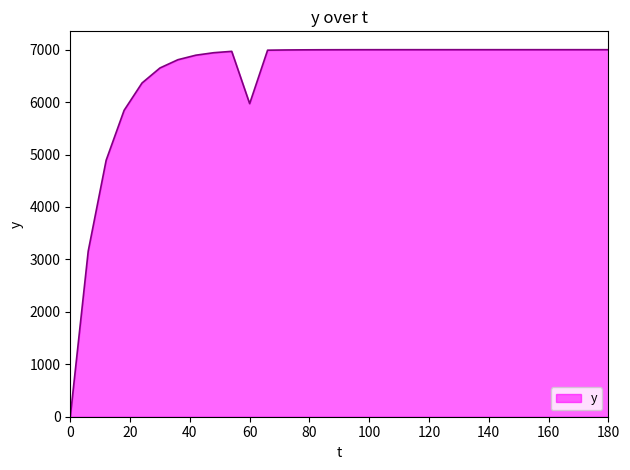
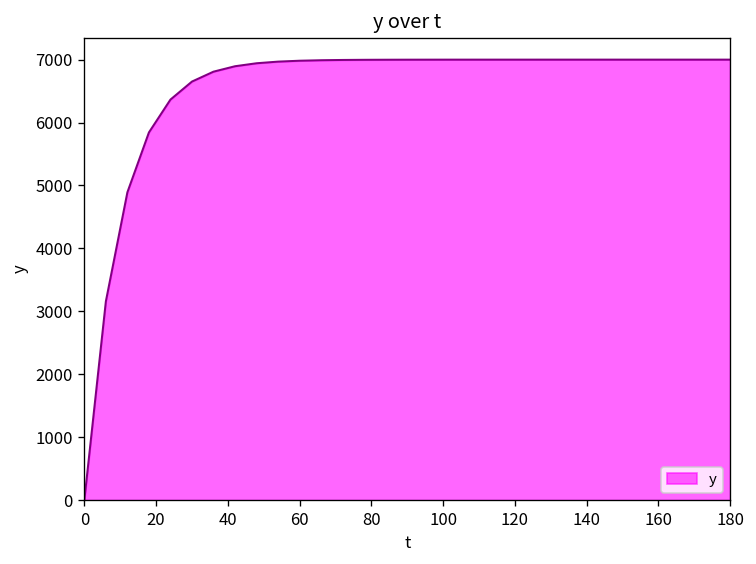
60: 6000 -> 7000
